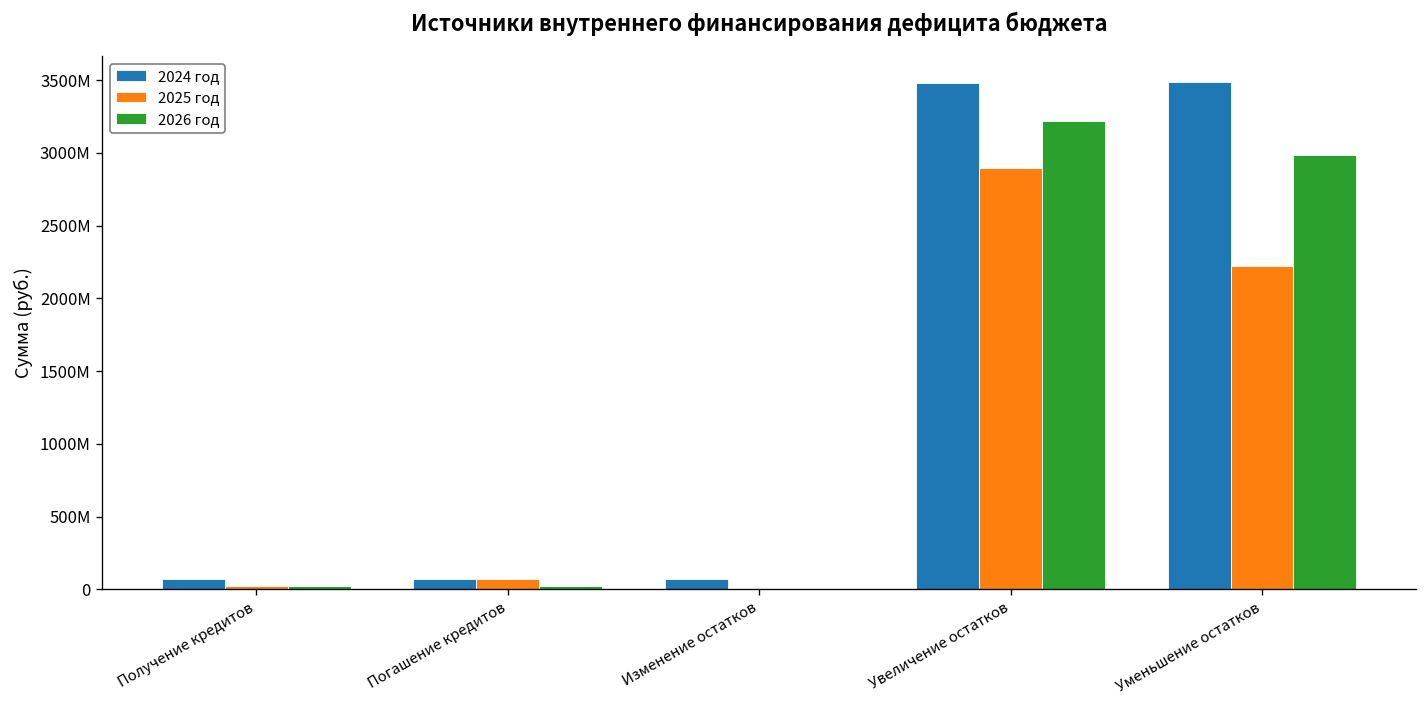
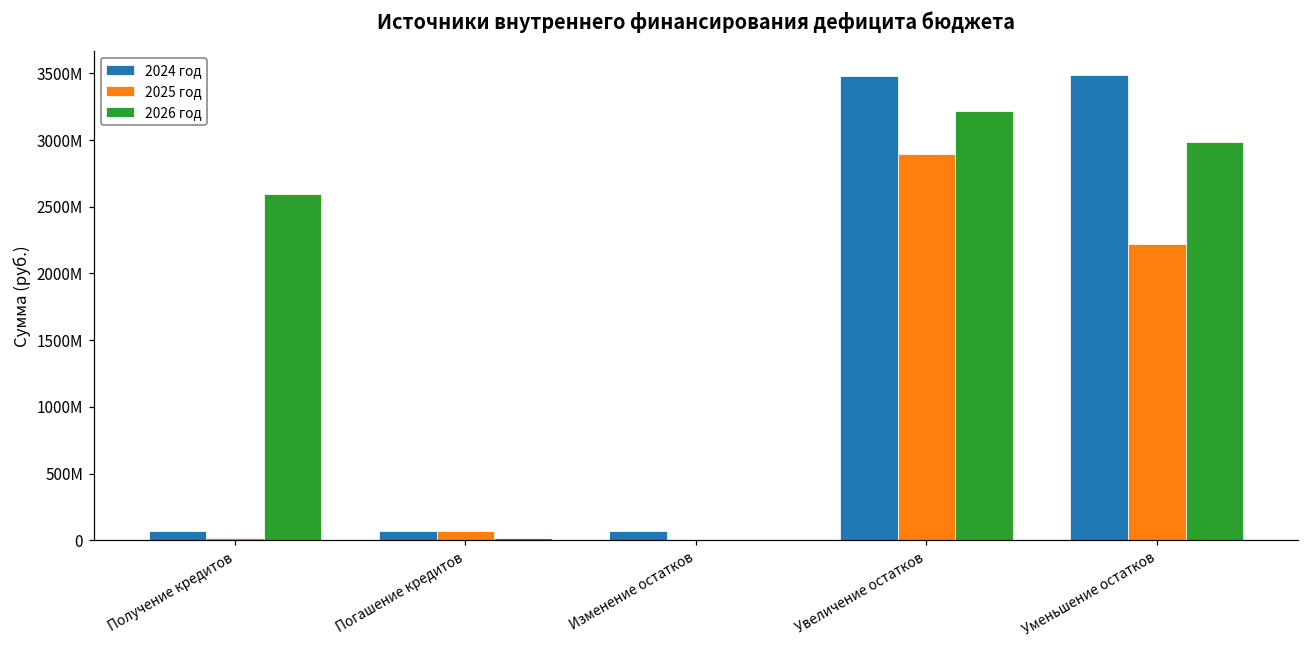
2026 год, Получение кредитов: 20000000 -> 2600000000
